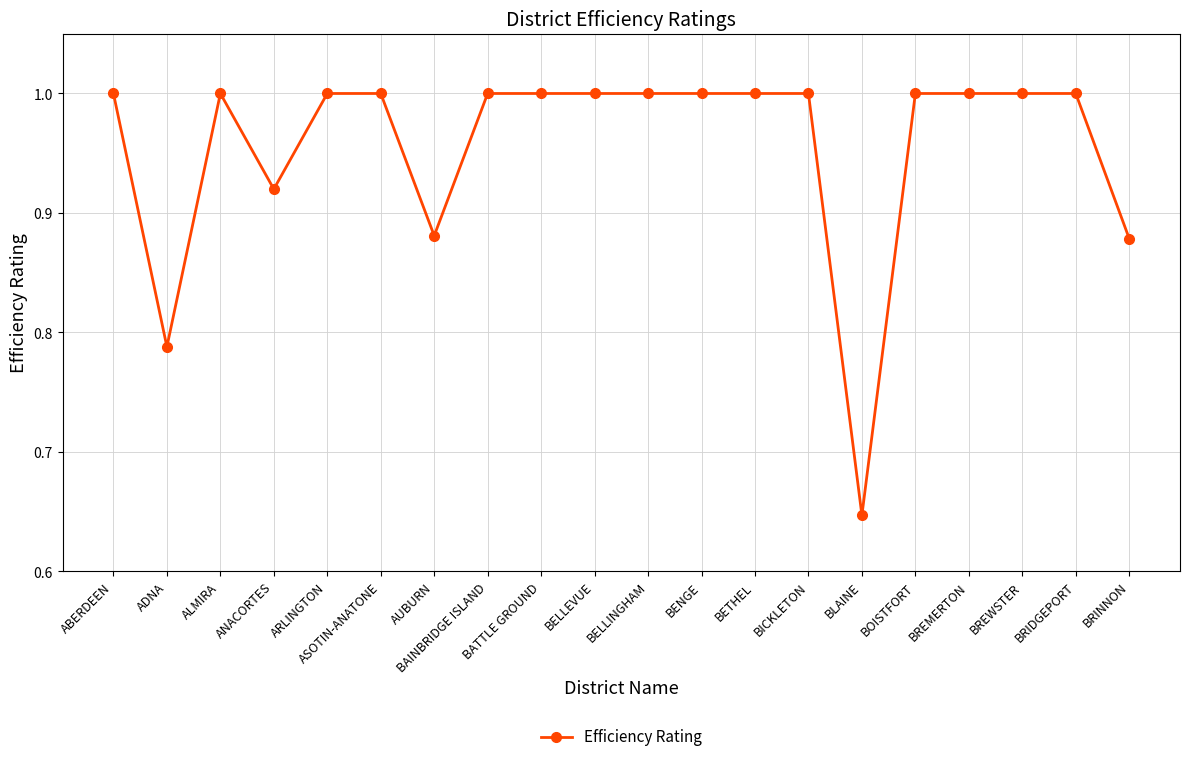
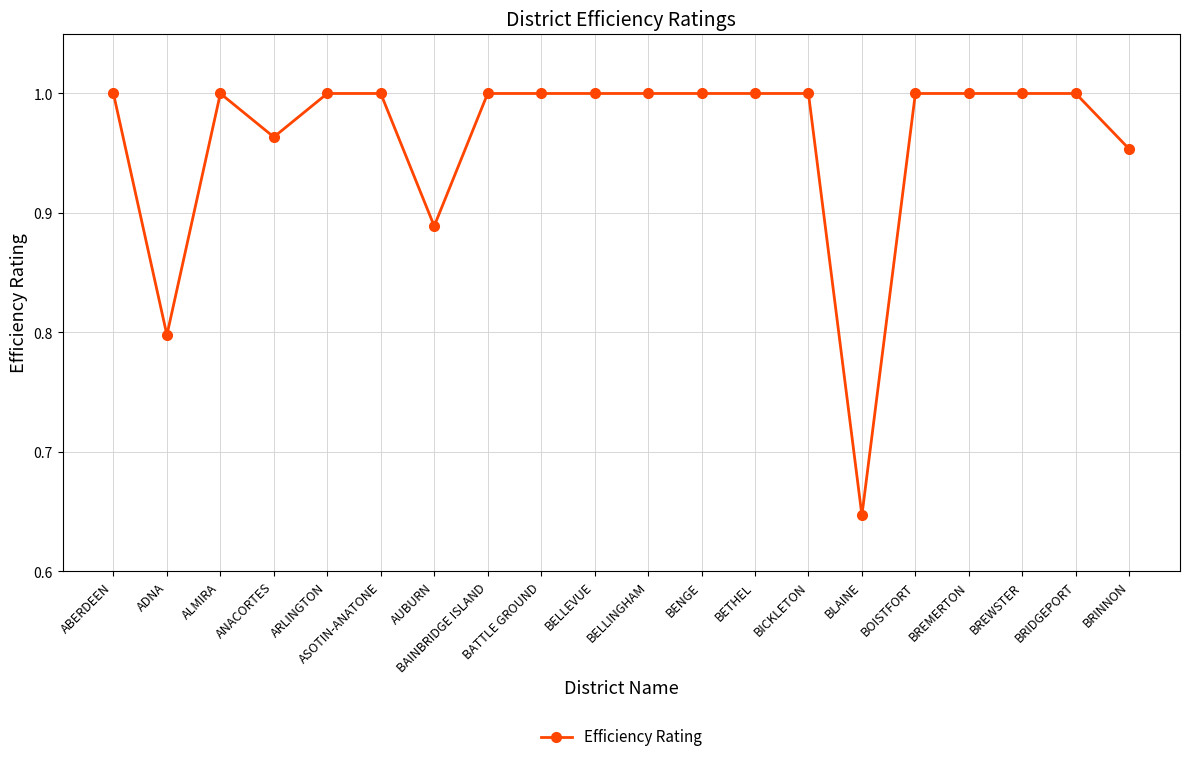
ADNA: 0.788 -> 0.798
ANACORTES: 0.920 -> 0.964
AUBURN: 0.881 -> 0.889
BRINNON: 0.879 -> 0.954
